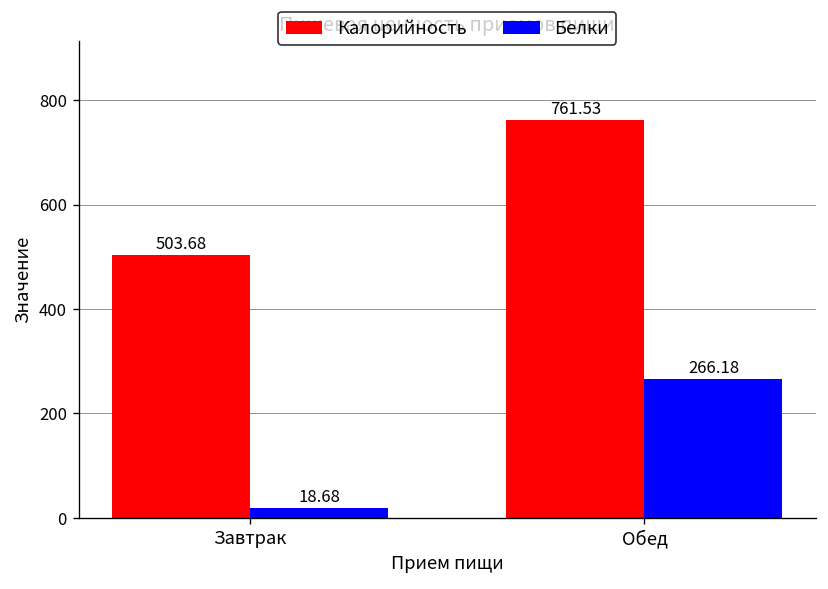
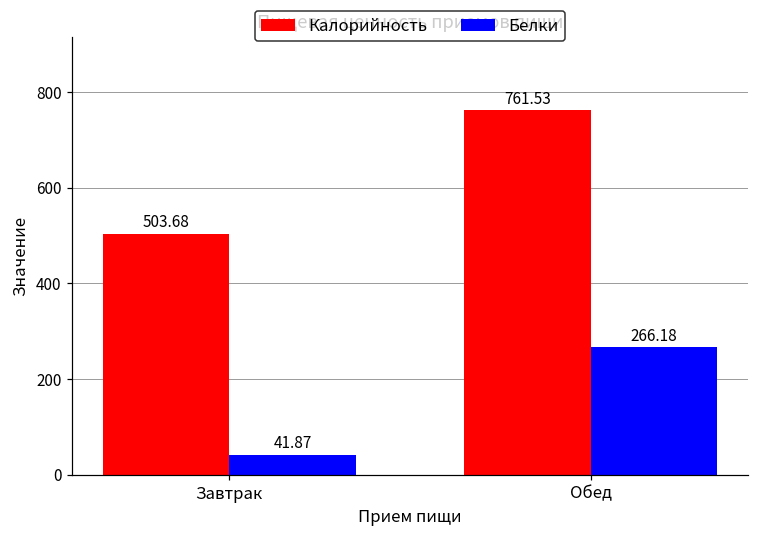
Белки, Завтрак: 18.68 -> 41.87
